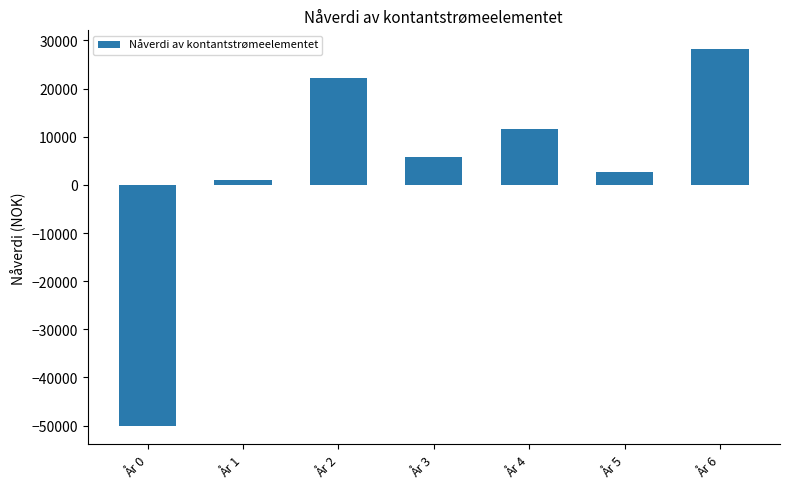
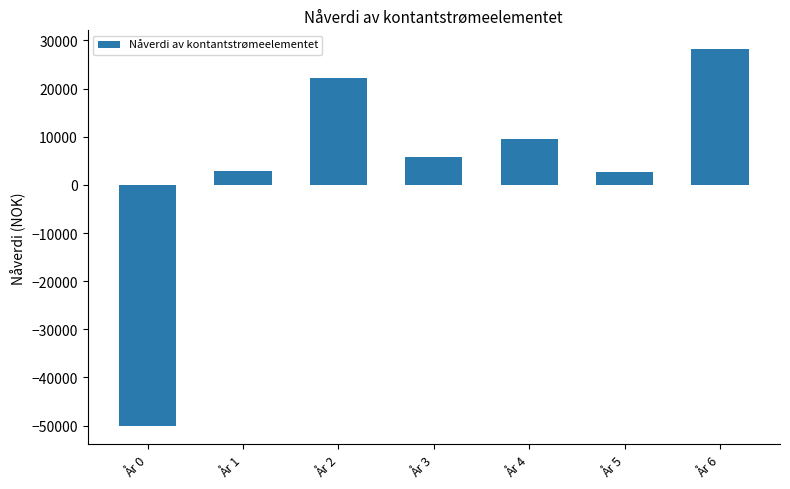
År 1: 1000 -> 3000
År 4: 12000 -> 10000
